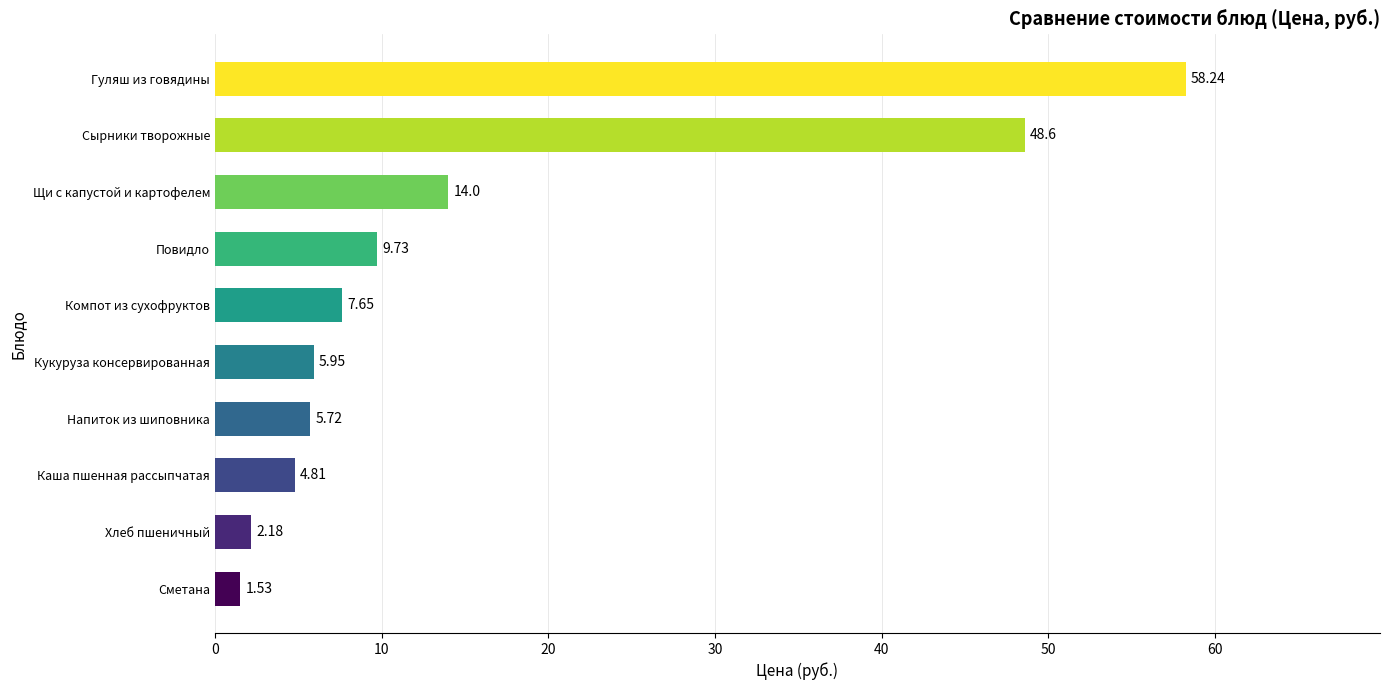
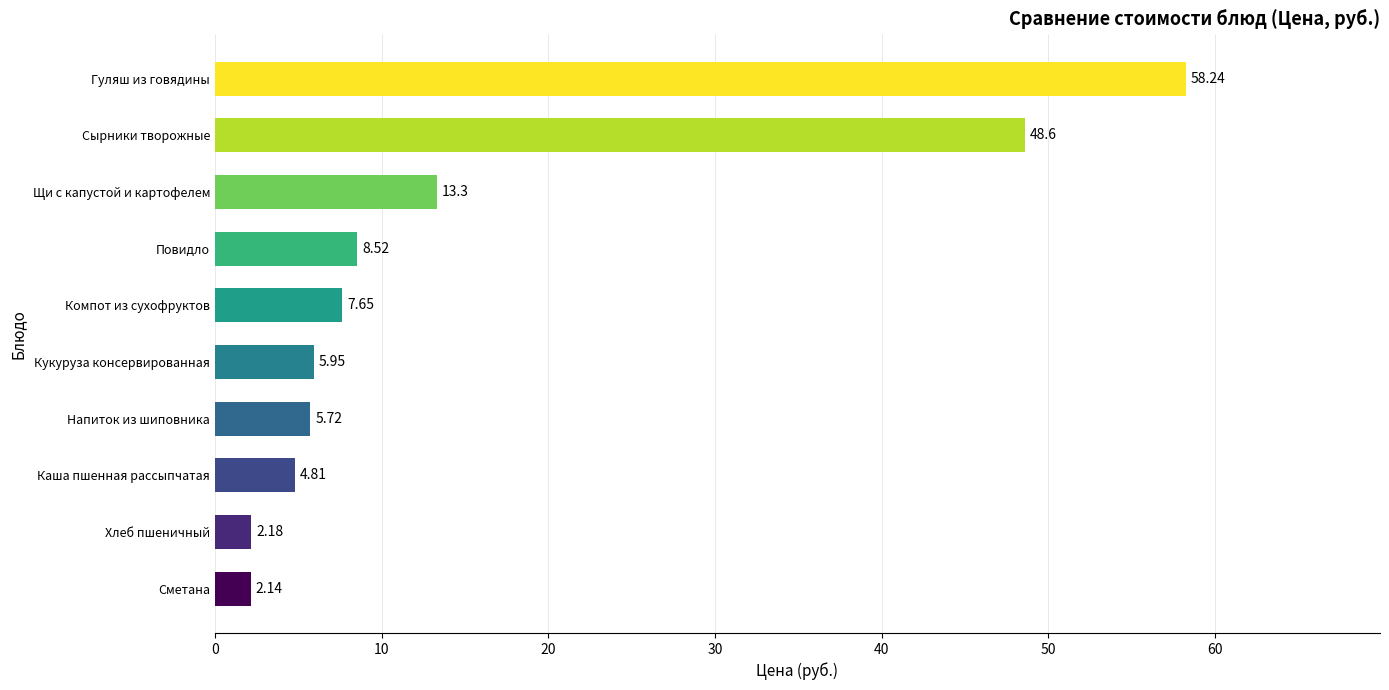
Щи с капустой и картофелем: 14.0 -> 13.3
Повидло: 9.73 -> 8.52
Сметана: 1.53 -> 2.14
